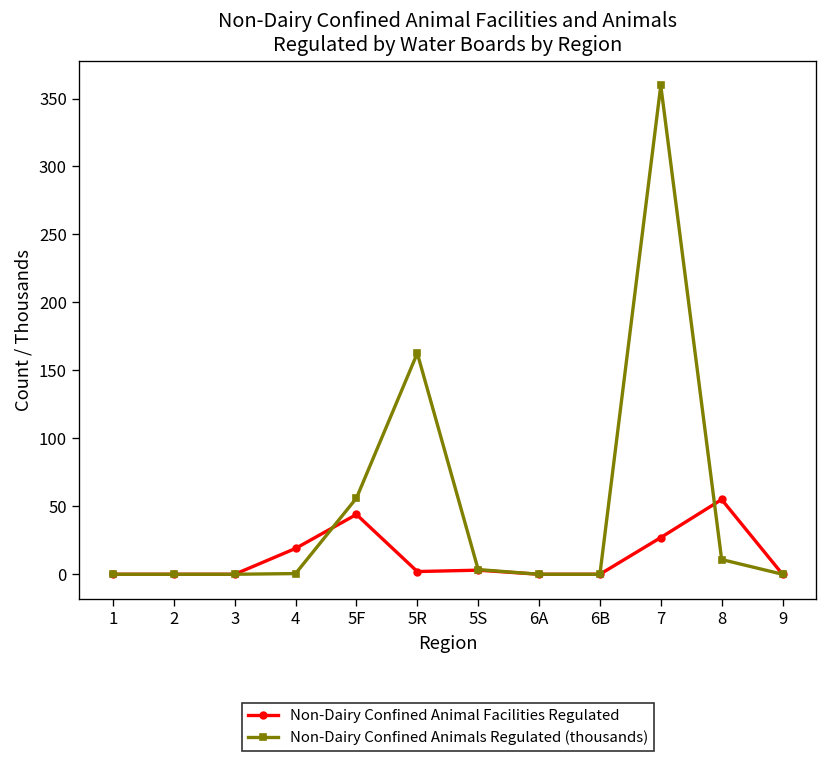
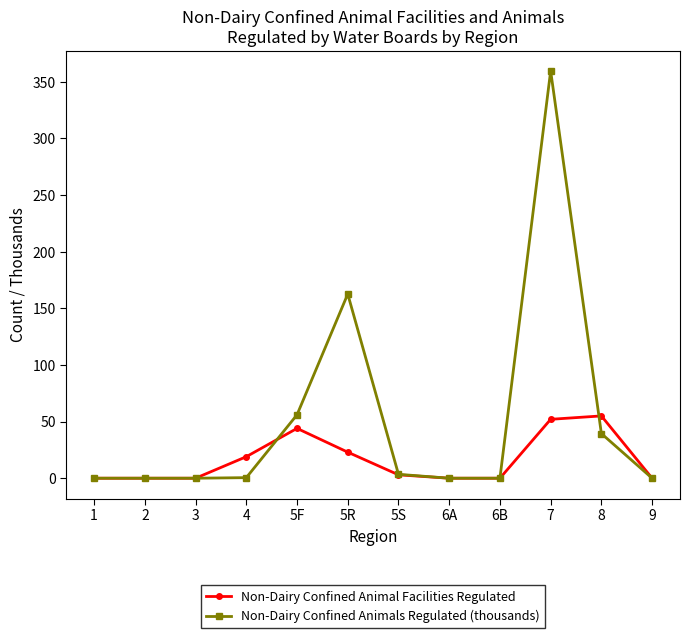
Non-Dairy Confined Animal Facilities Regulated, 5R: 2 -> 23
Non-Dairy Confined Animal Facilities Regulated, 7: 27 -> 52
Non-Dairy Confined Animals Regulated (thousands), 8: 11 -> 39
